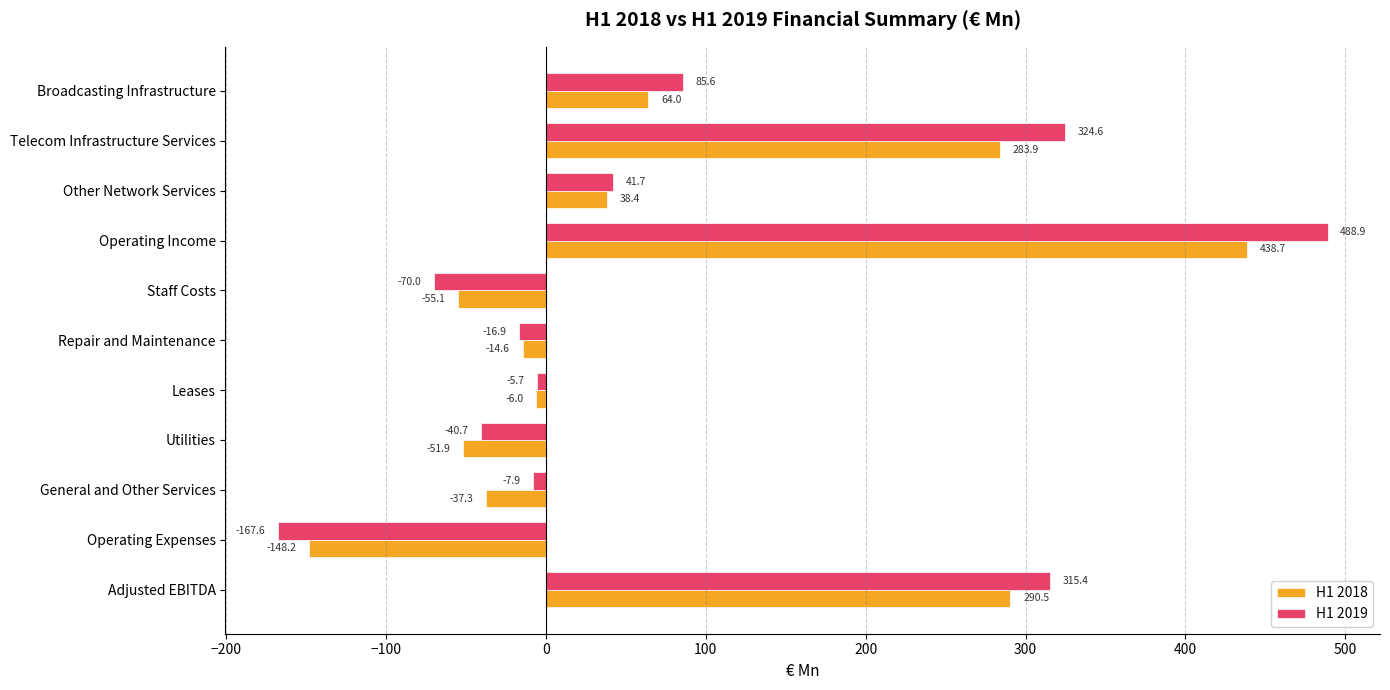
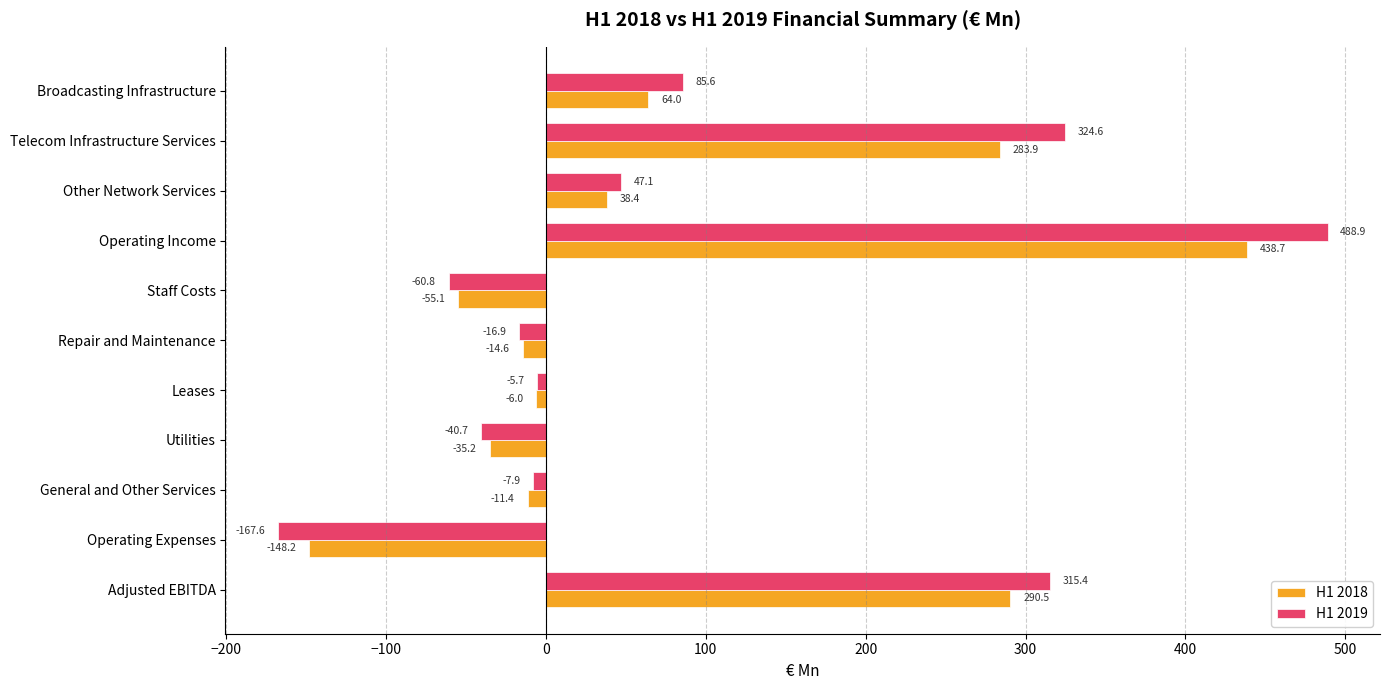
H1 2019, Other Network Services: 41.7 -> 47.1
H1 2019, Staff Costs: -70.0 -> -60.8
H1 2018, Utilities: -51.9 -> -35.2
H1 2018, General and Other Services: -37.3 -> -11.4
